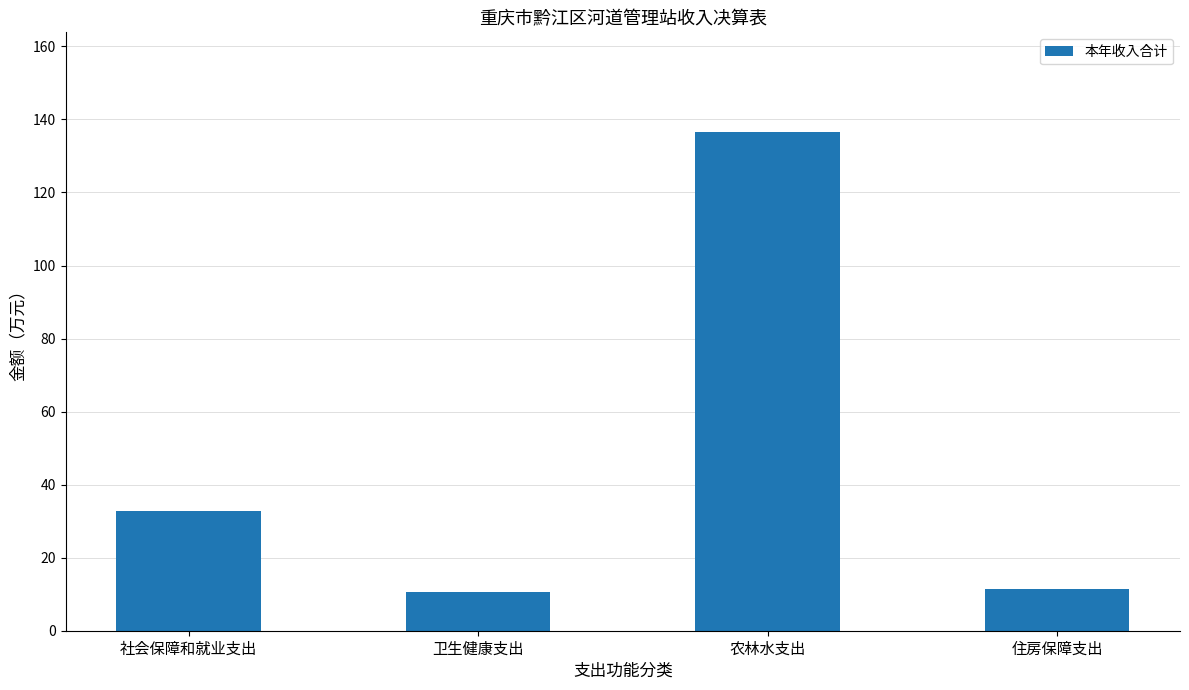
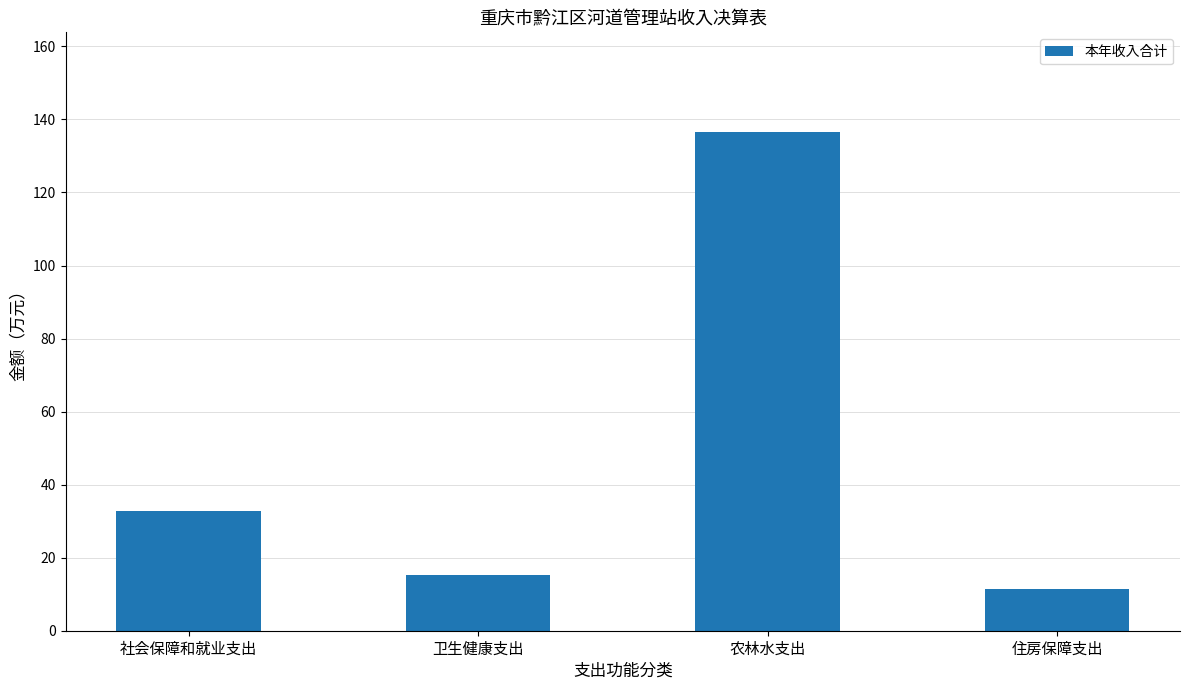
卫生健康支出: 10 -> 15
